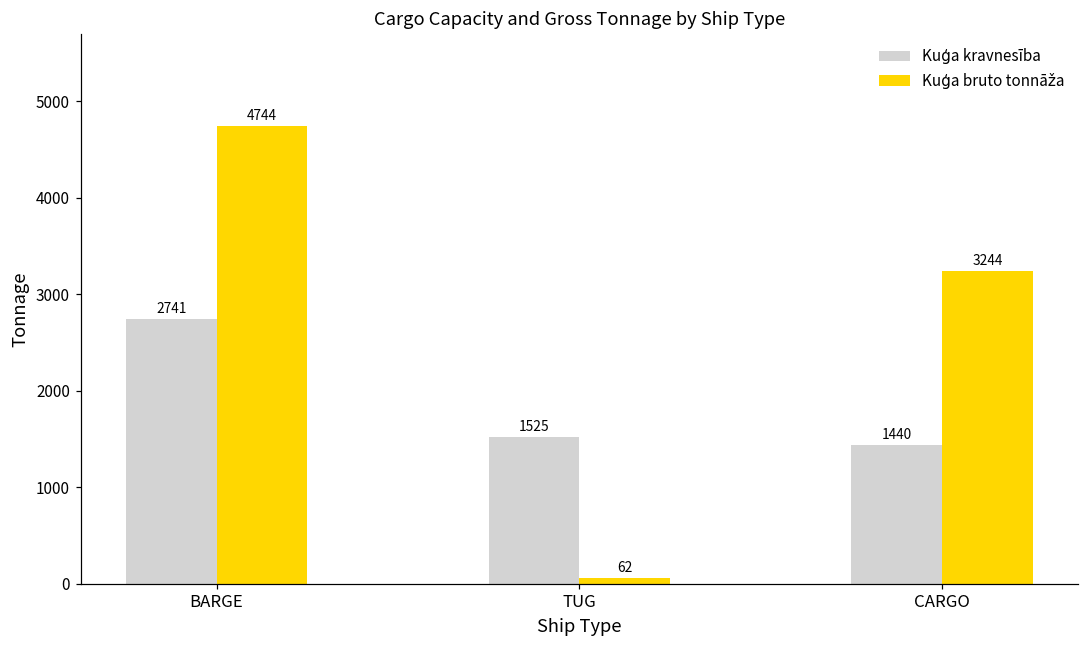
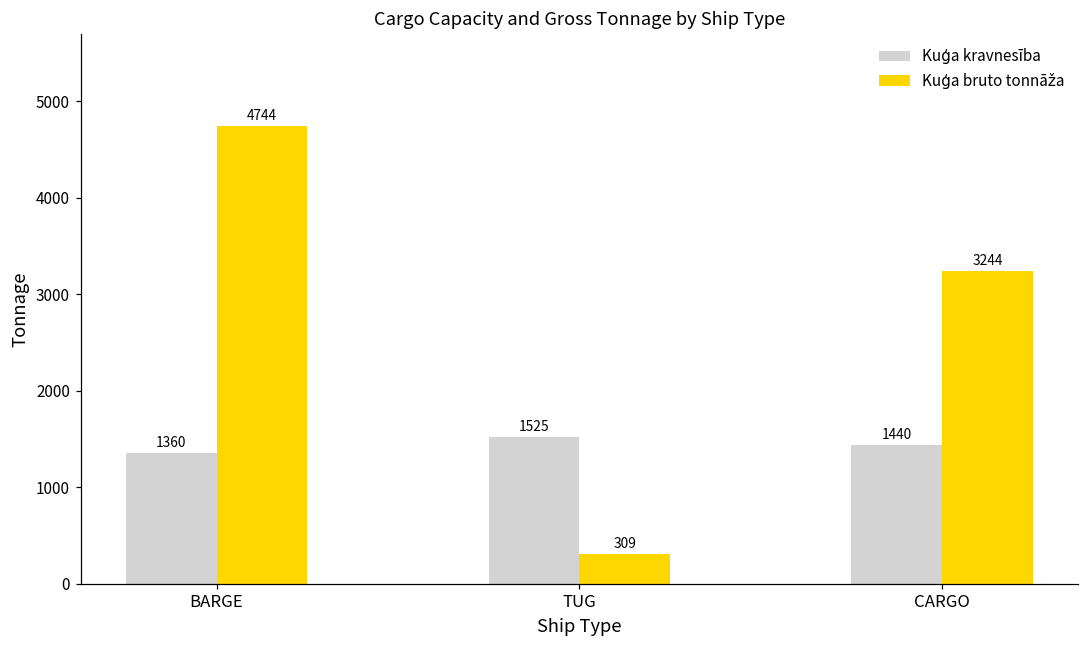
Kuģa kravnesība, BARGE: 2741 -> 1360
Kuģa bruto tonnāža, TUG: 62 -> 309
